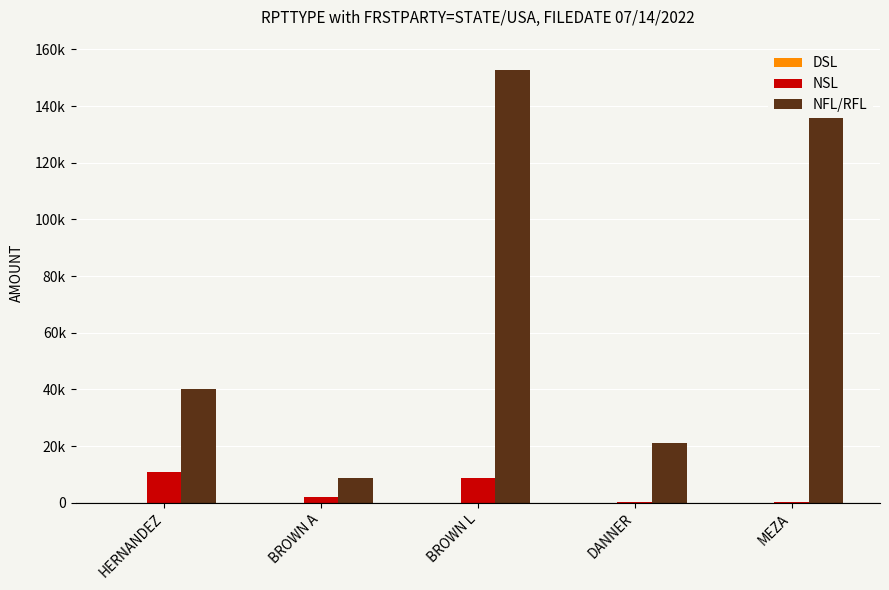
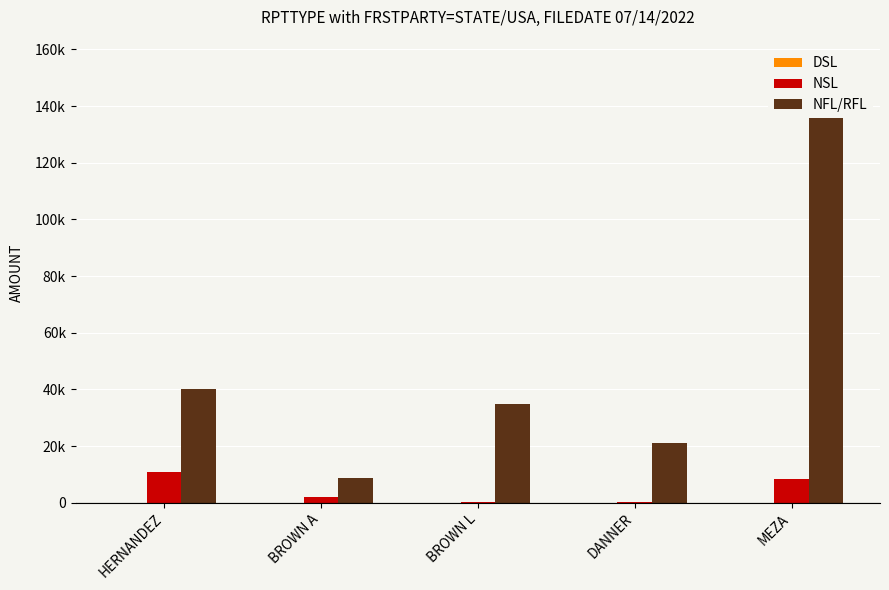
NSL, BROWN L: 9000 -> 0
NFL/RFL, BROWN L: 153000 -> 35000
NSL, MEZA: 0 -> 9000
